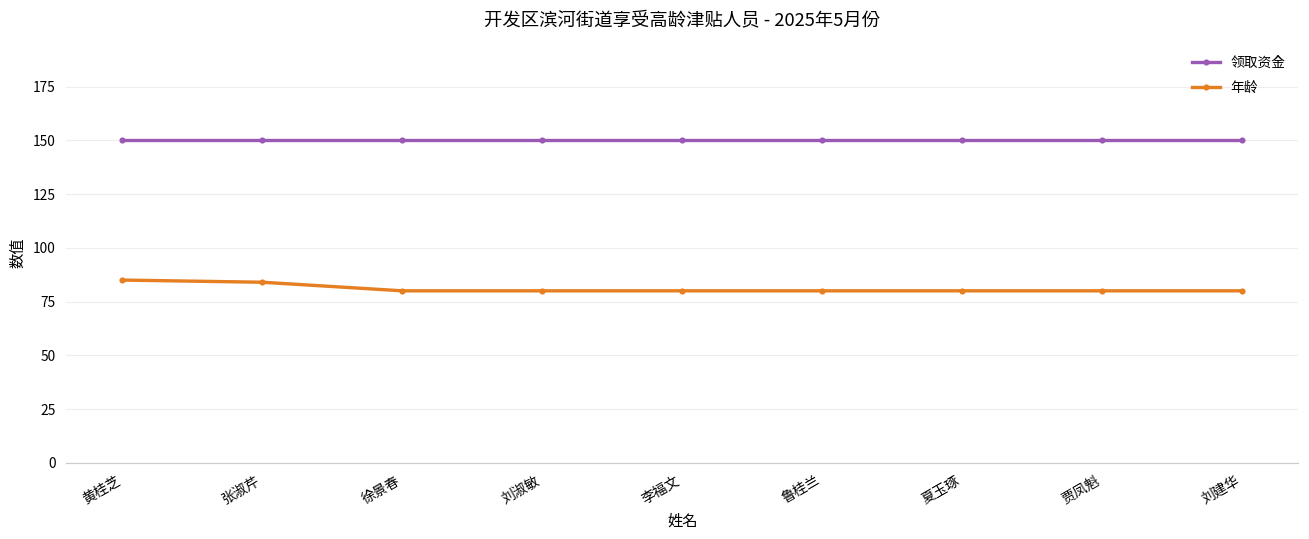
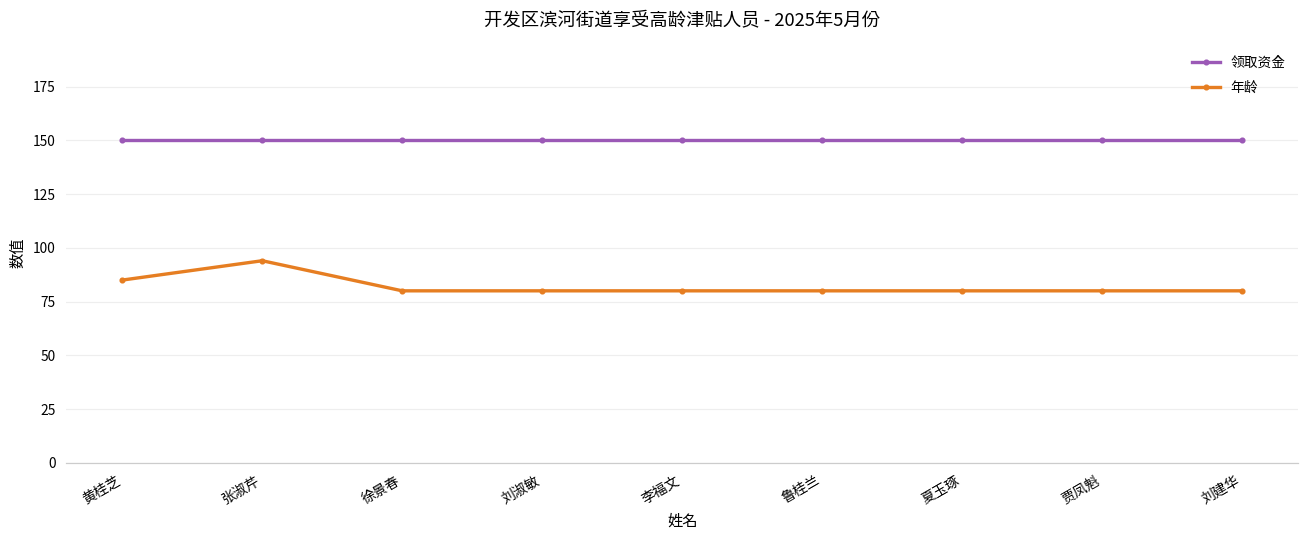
年龄, 张淑芹: 84 -> 94
